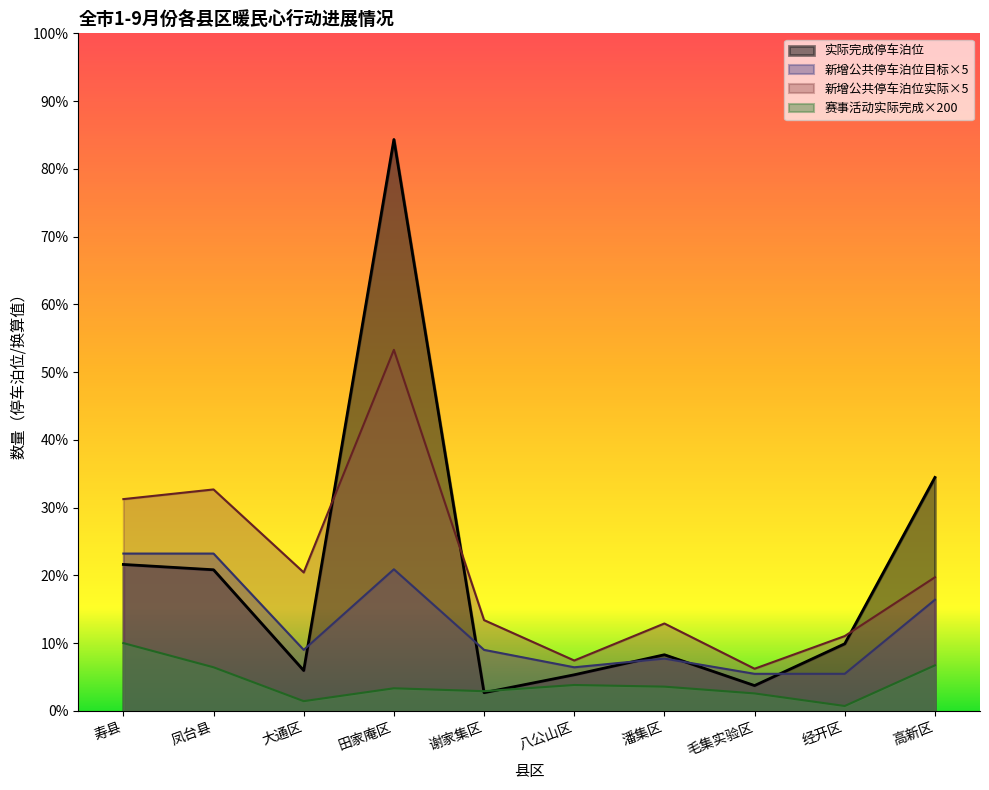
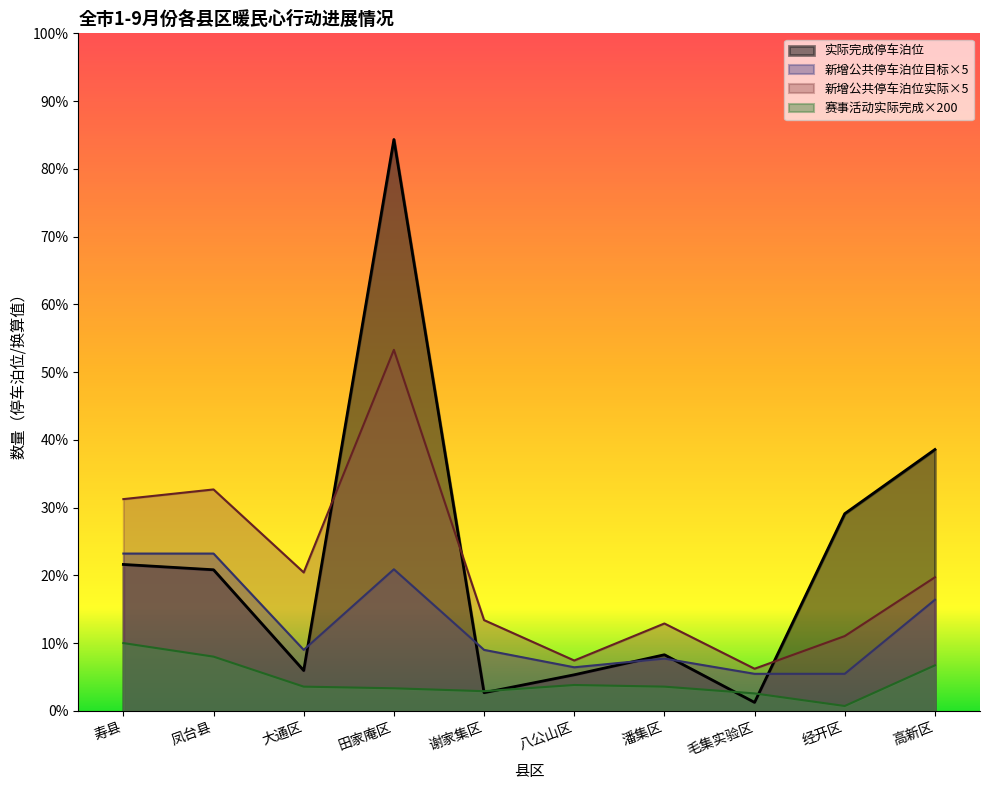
赛事活动实际完成×200, 凤台县: 6% -> 8%
赛事活动实际完成×200, 大通区: 1% -> 4%
实际完成停车泊位, 毛集实验区: 4% -> 1%
实际完成停车泊位, 经开区: 10% -> 29%
实际完成停车泊位, 高新区: 34% -> 39%
